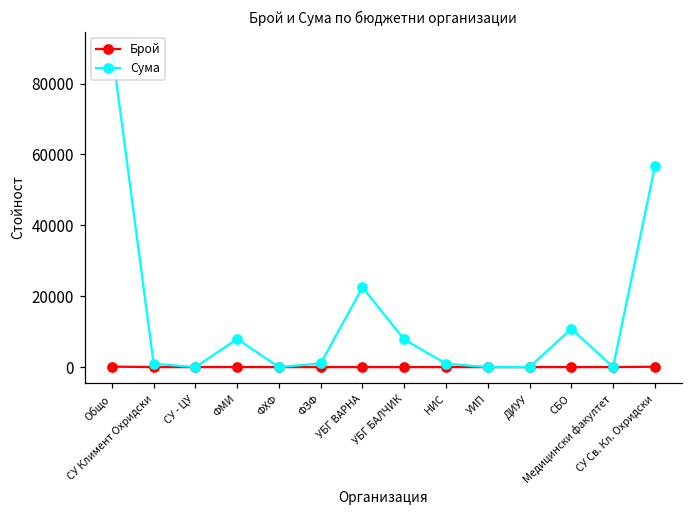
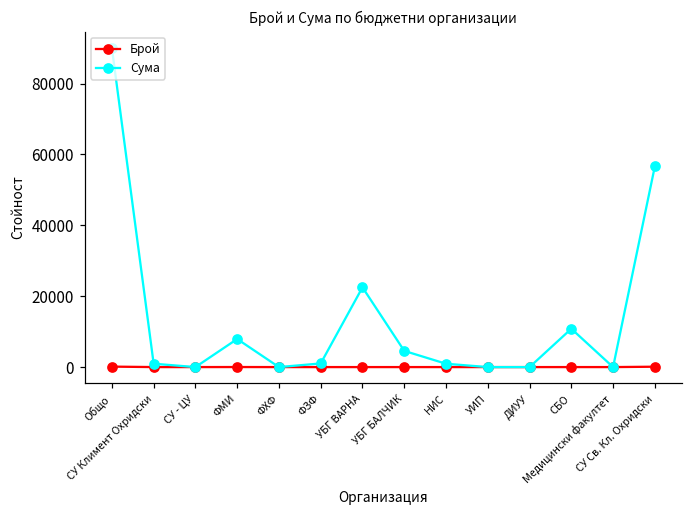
Сума, УБГ БАЛЧИК: 8000 -> 5000
